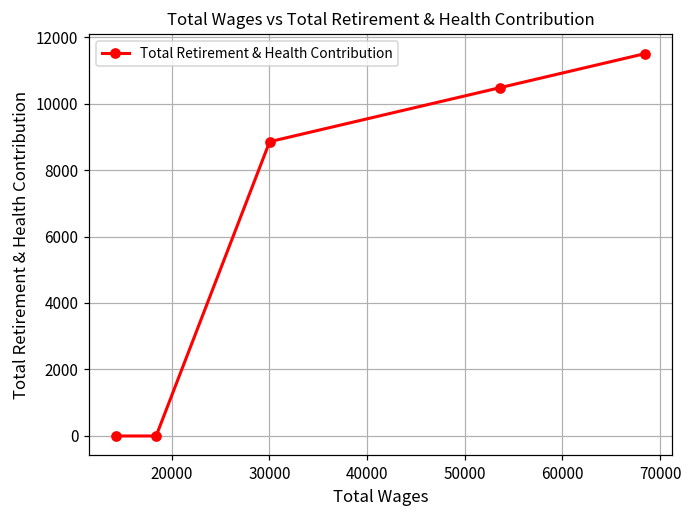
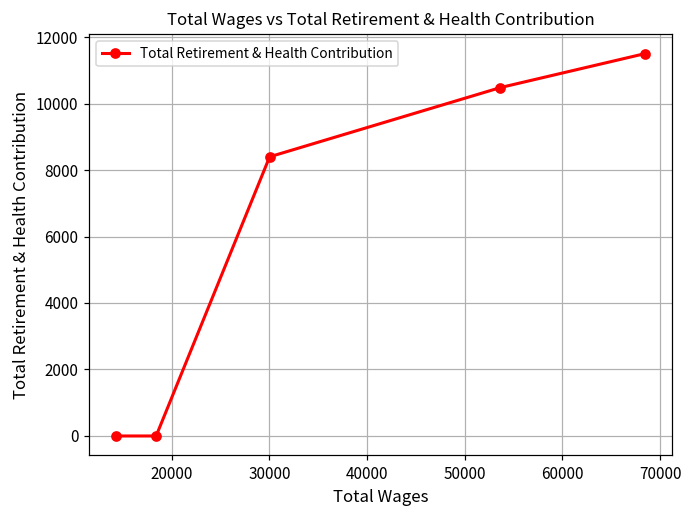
30000: 8900 -> 8400
